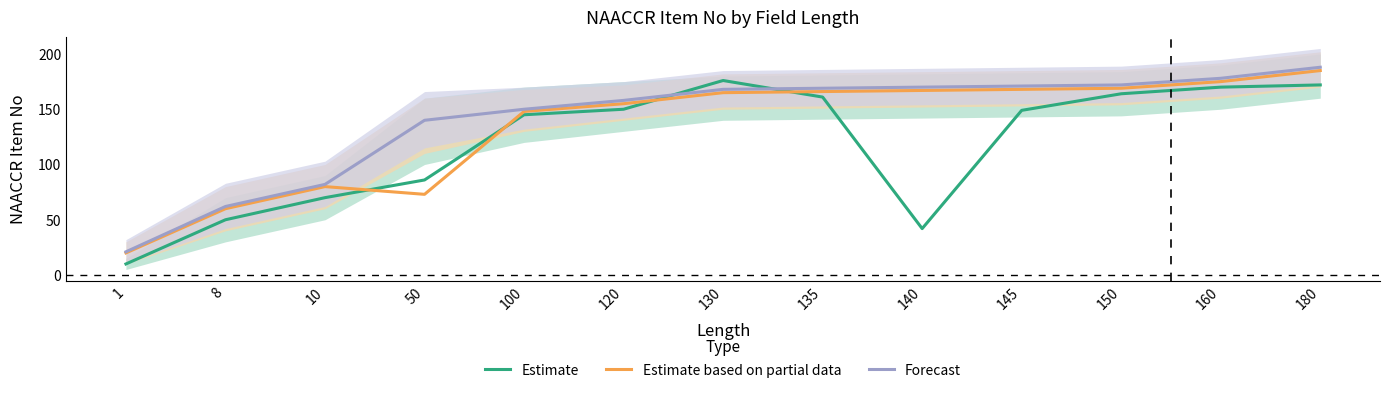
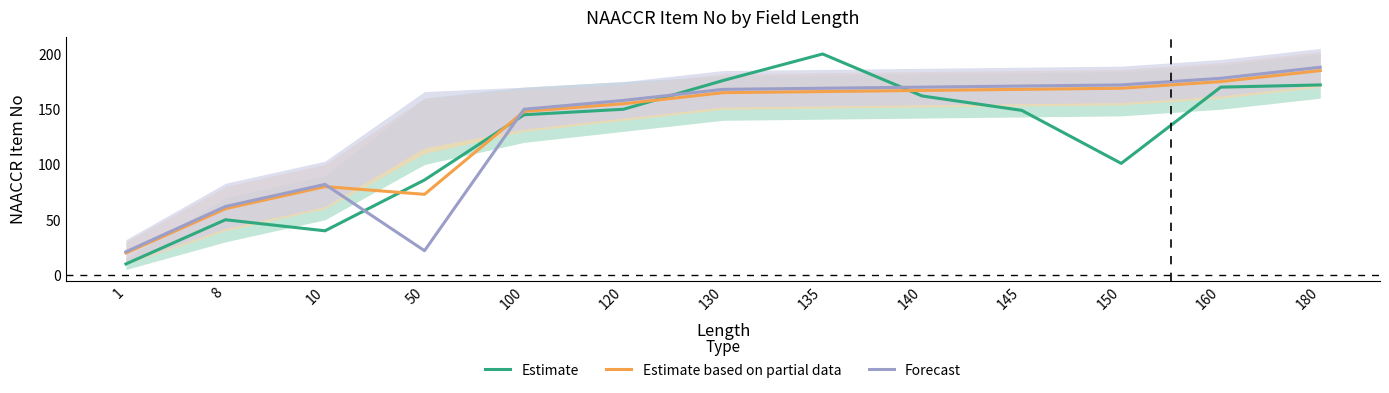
Estimate, 10: 70 -> 40
Forecast, 50: 140 -> 22
Estimate, 135: 161 -> 200
Estimate, 140: 42 -> 162
Estimate, 150: 164 -> 101
